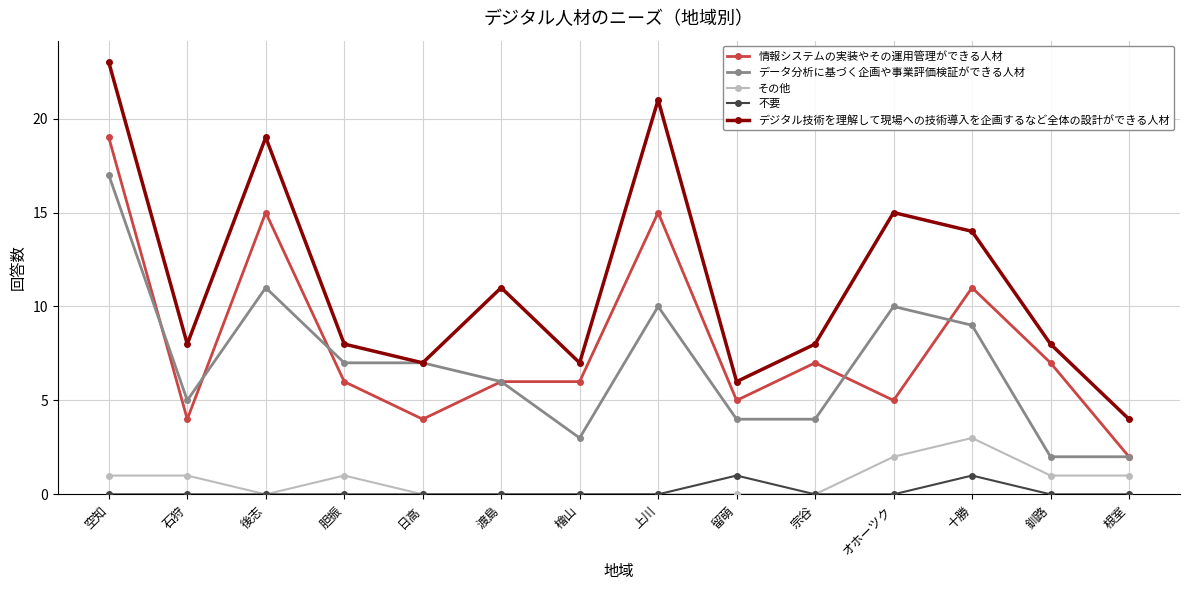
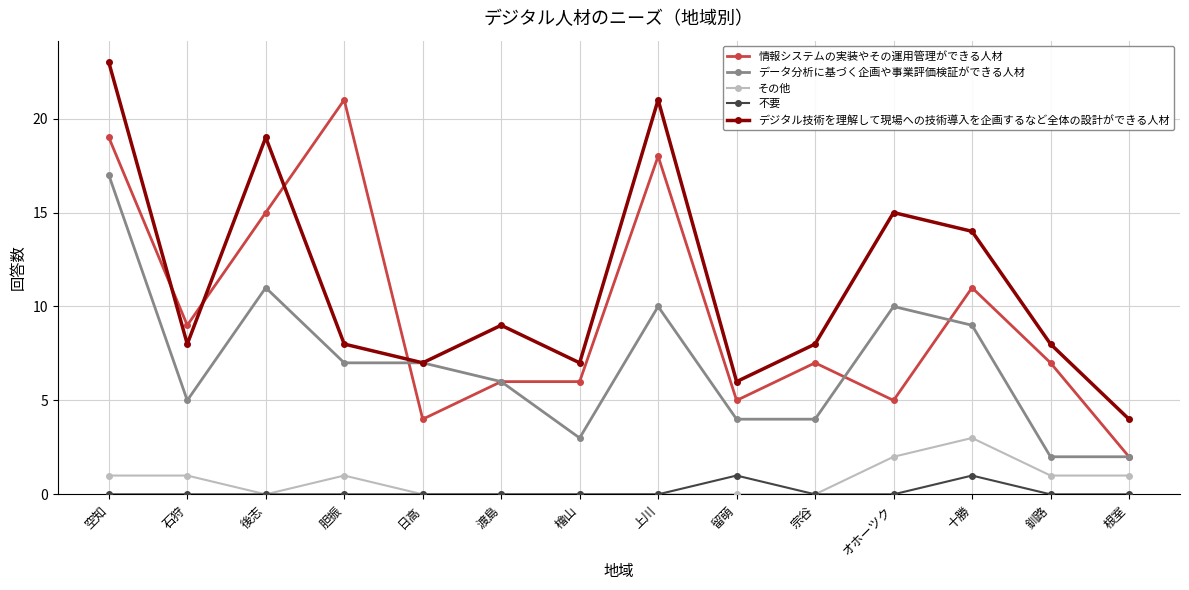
情報システムの実装やその運用管理ができる人材, 石狩: 4 -> 9
情報システムの実装やその運用管理ができる人材, 胆振: 6 -> 21
デジタル技術を理解して現場への技術導入を企画するなど全体の設計ができる人材, 渡島: 11 -> 9
情報システムの実装やその運用管理ができる人材, 上川: 15 -> 18
